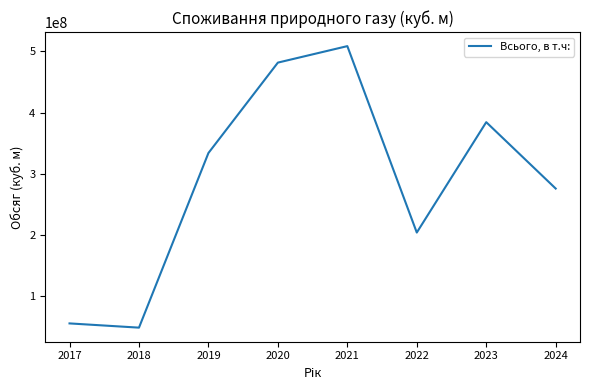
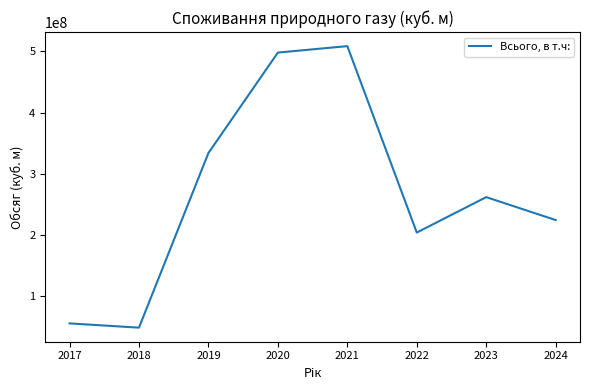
2020: 480000000 -> 500000000
2023: 380000000 -> 260000000
2024: 280000000 -> 220000000
